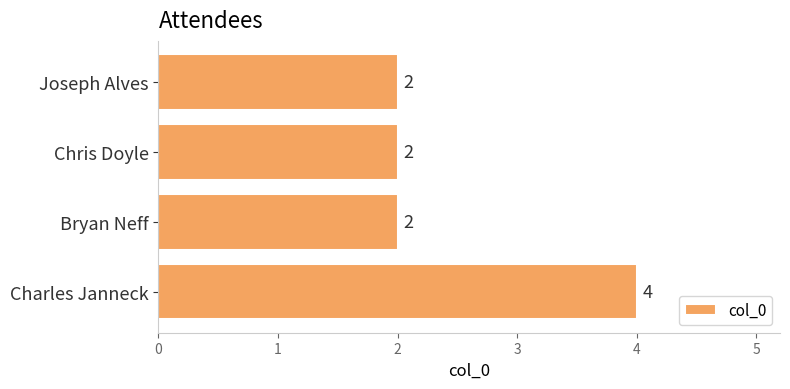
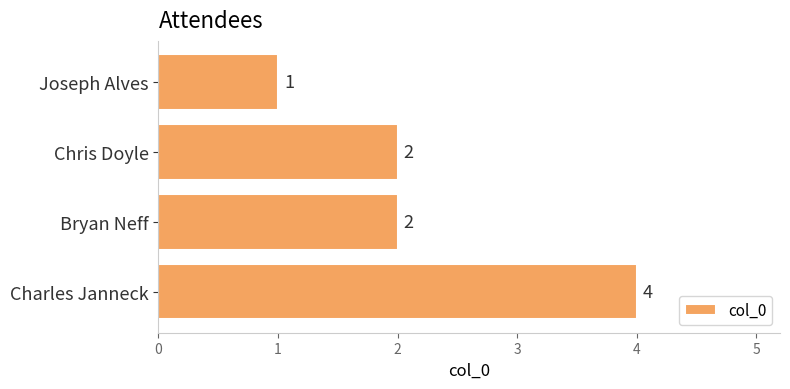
Joseph Alves: 2 -> 1
